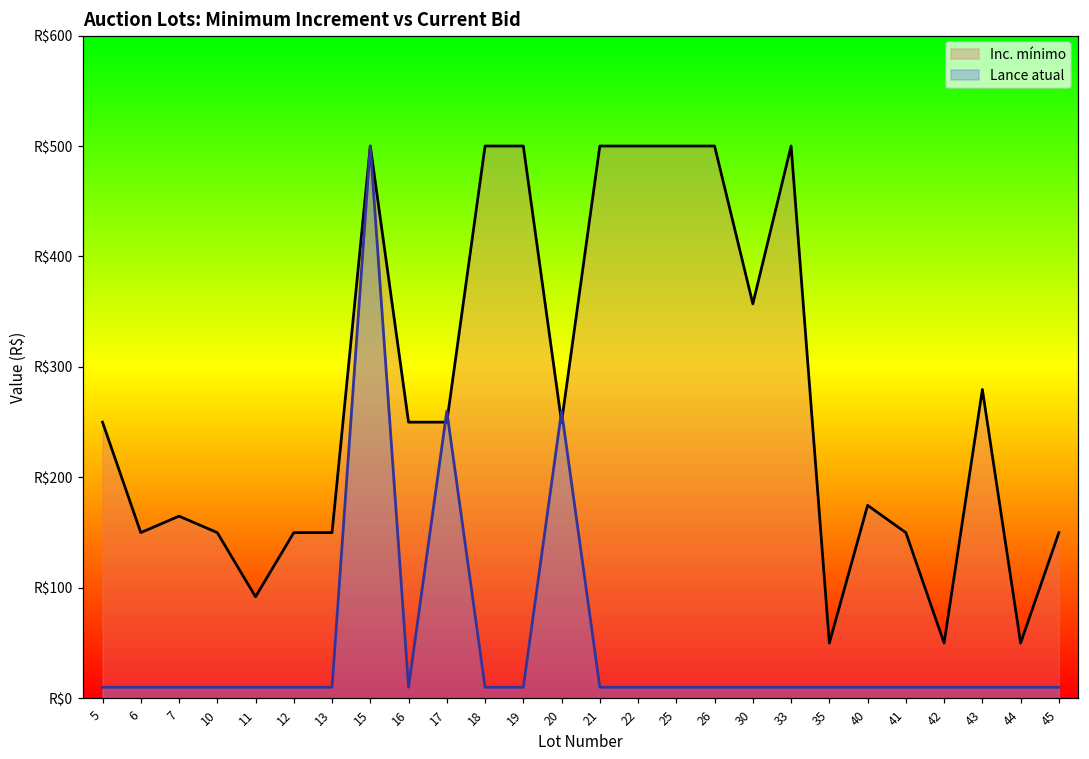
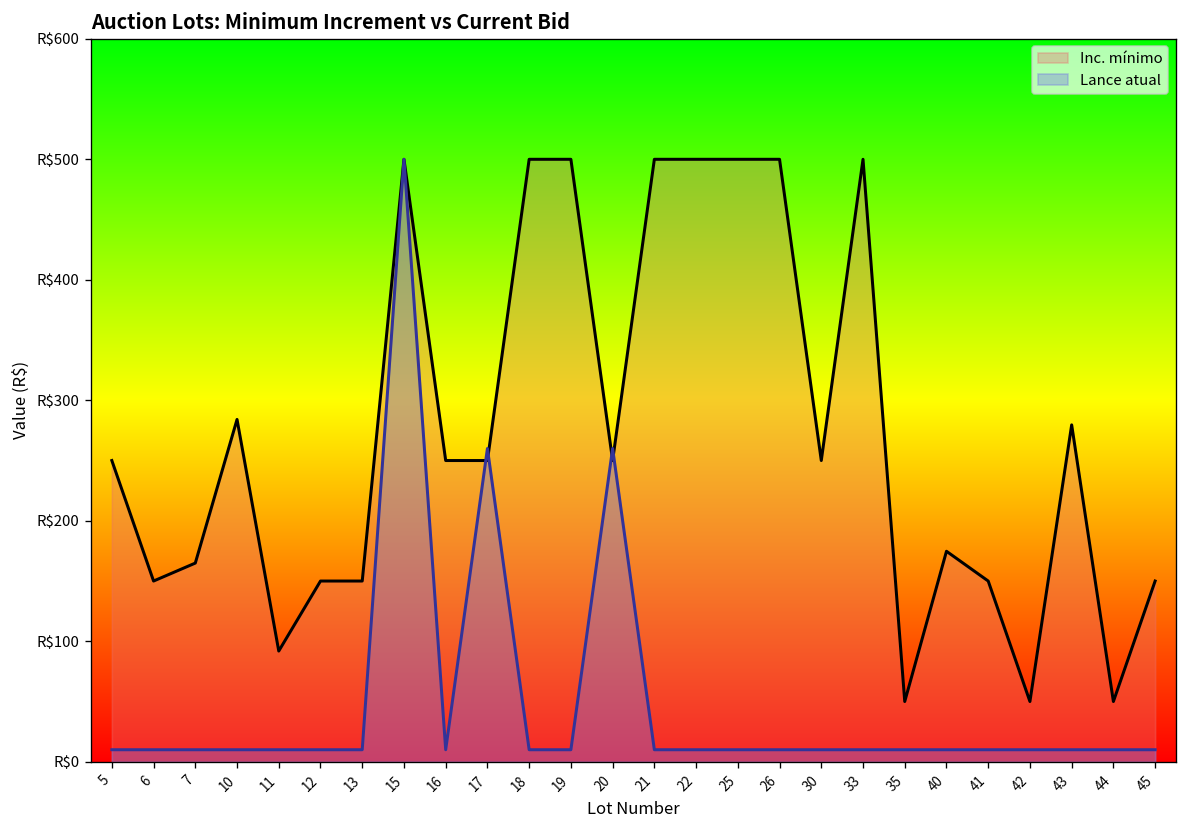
Inc. mínimo, 10: R$150 -> R$284
Inc. mínimo, 30: R$357 -> R$250
